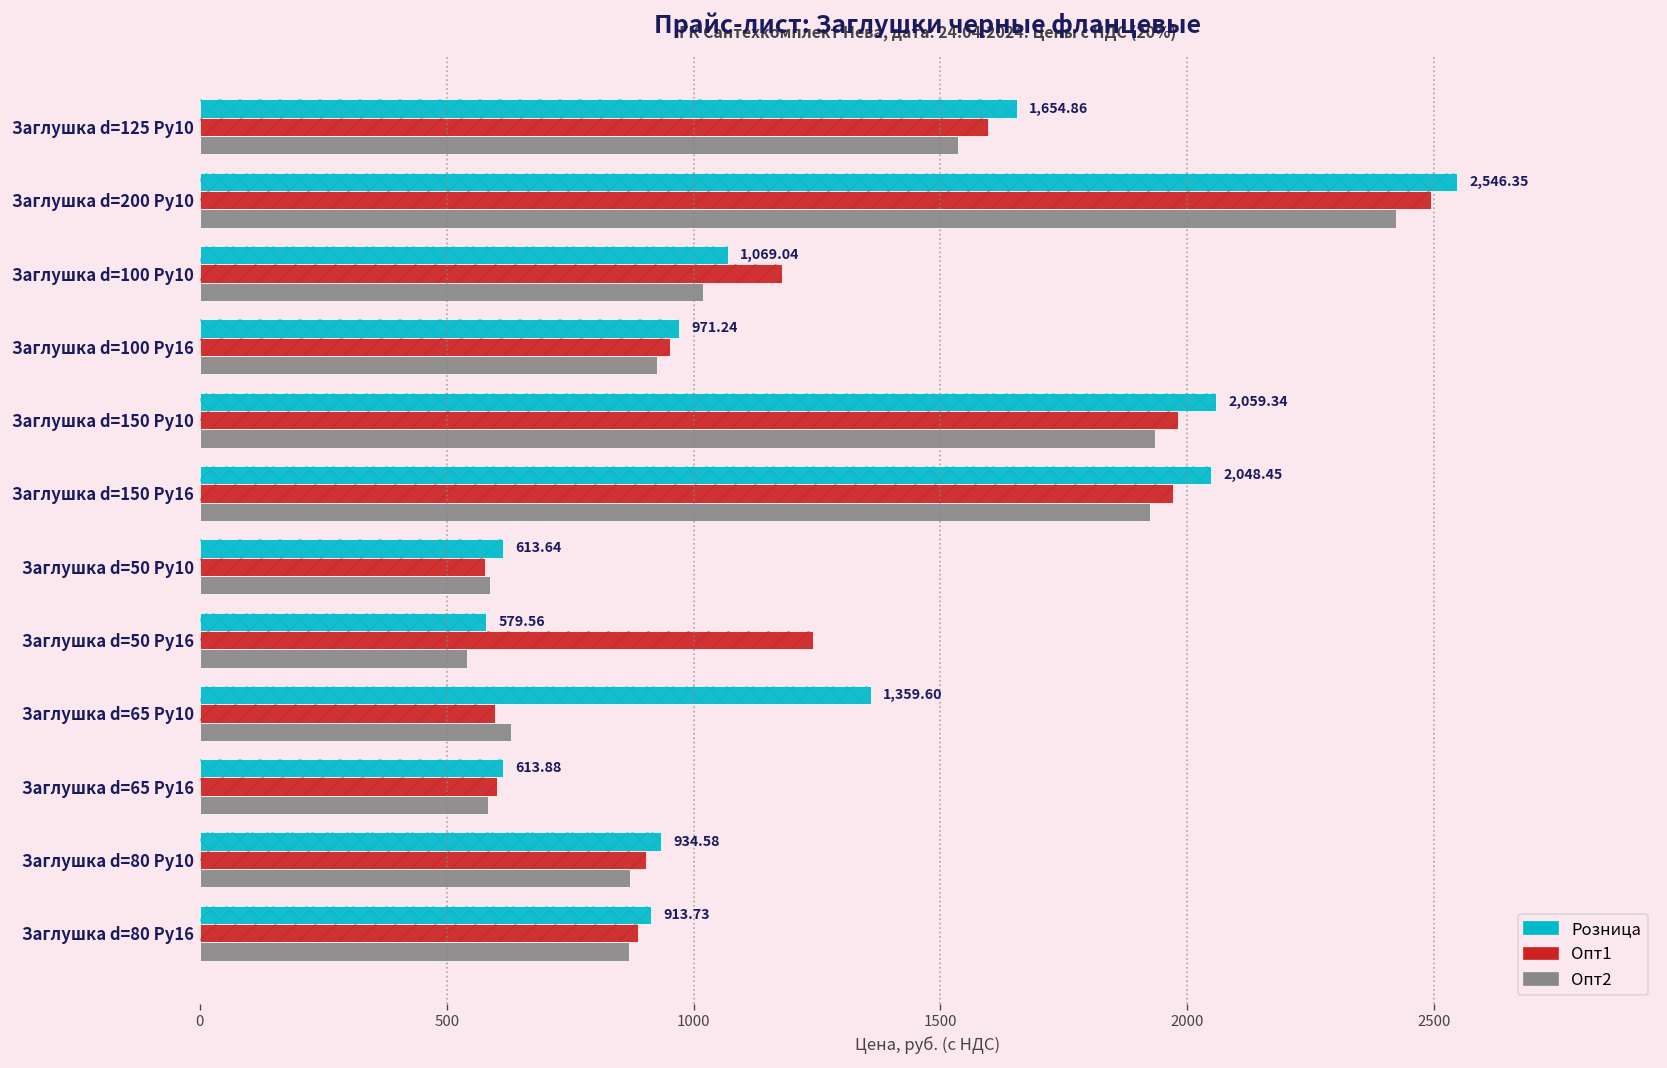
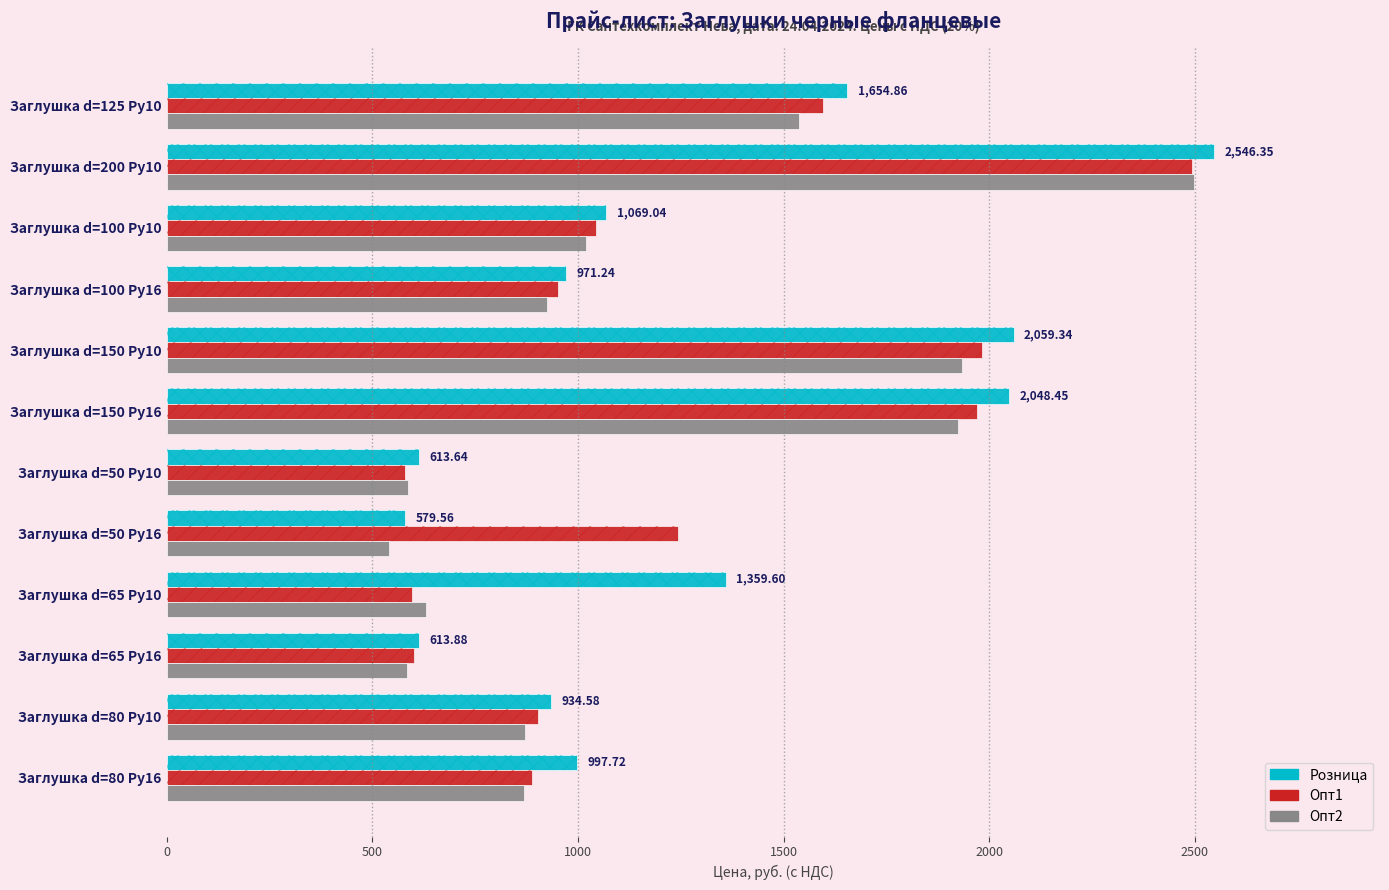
Опт2, Заглушка d=200 Ру10: 2420 -> 2500
Опт1, Заглушка d=100 Ру10: 1180 -> 1040
Розница, Заглушка d=80 Ру16: 913.73 -> 997.72
